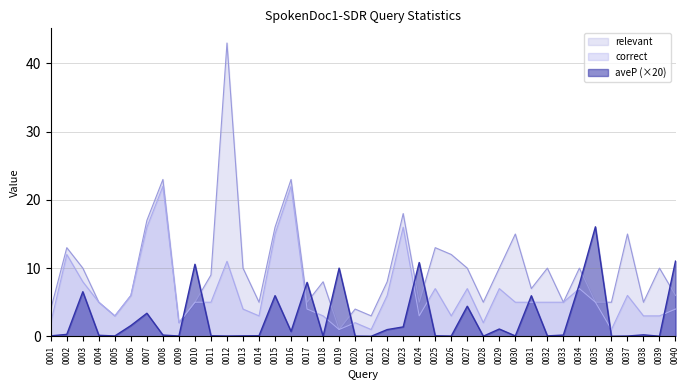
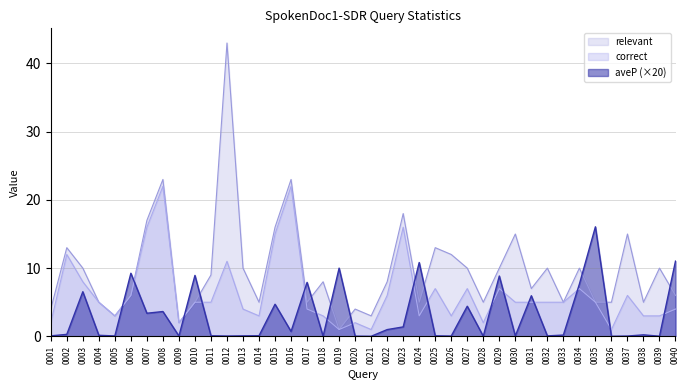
aveP (×20), 0006: 2 -> 9
aveP (×20), 0008: 0 -> 4
aveP (×20), 0010: 11 -> 9
aveP (×20), 0015: 6 -> 5
aveP (×20), 0029: 1 -> 9
